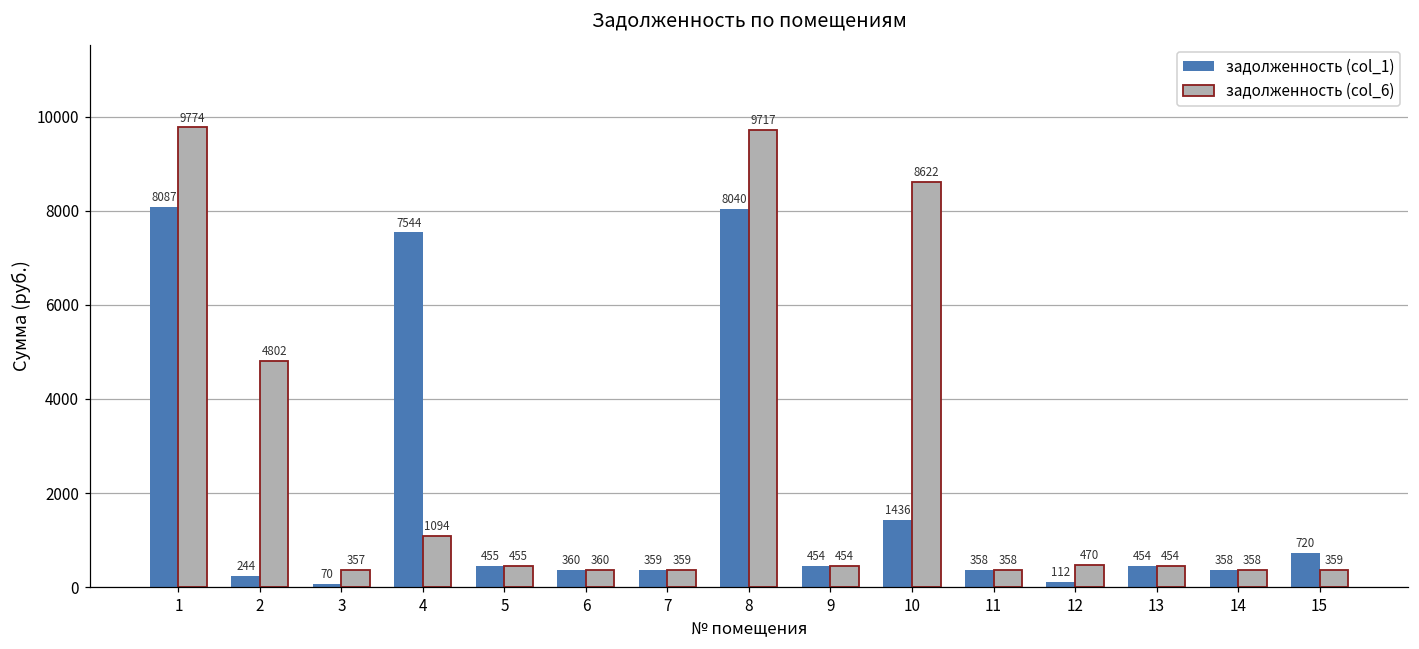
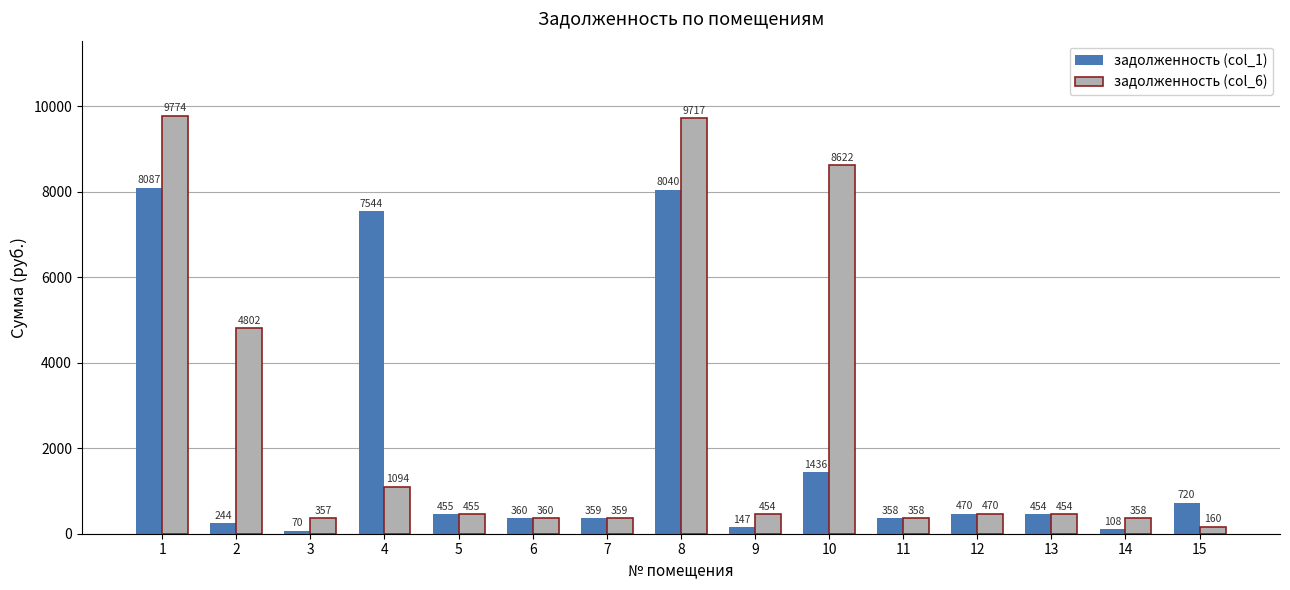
задолженность (col_1), 9: 454 -> 147
задолженность (col_1), 12: 112 -> 470
задолженность (col_1), 14: 358 -> 108
задолженность (col_6), 15: 359 -> 160
